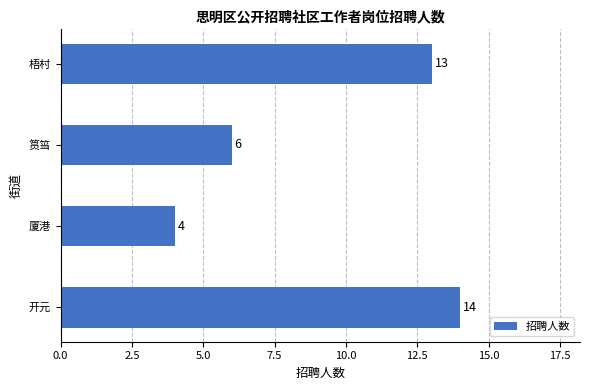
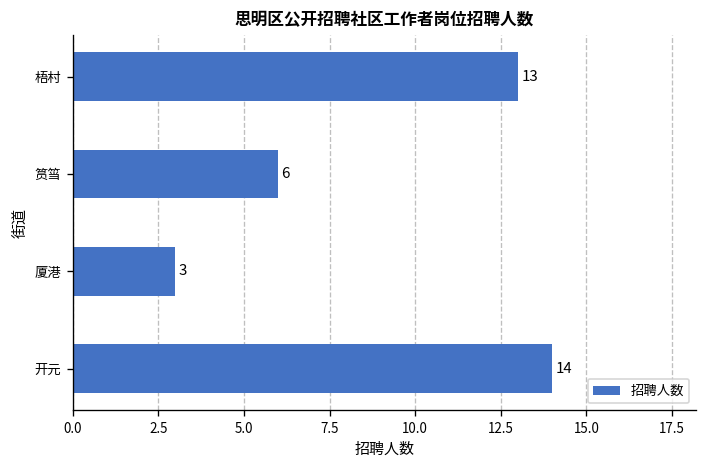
厦港: 4 -> 3
